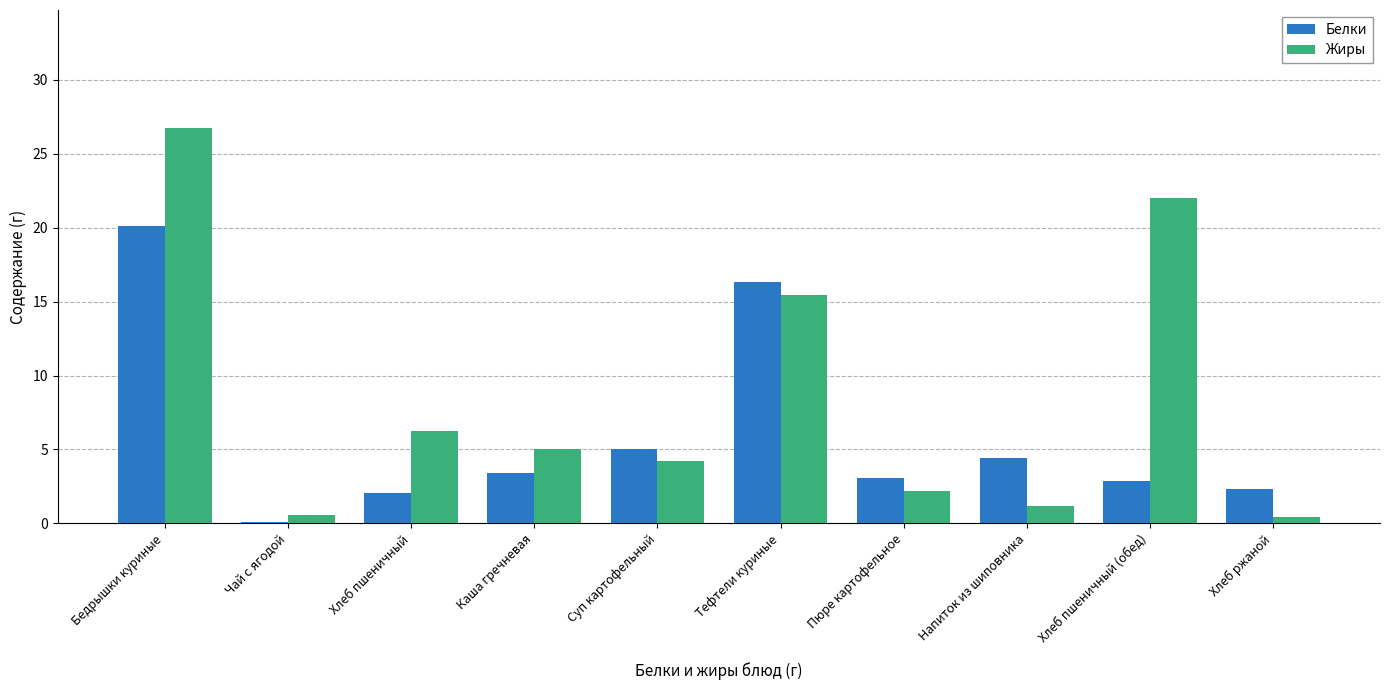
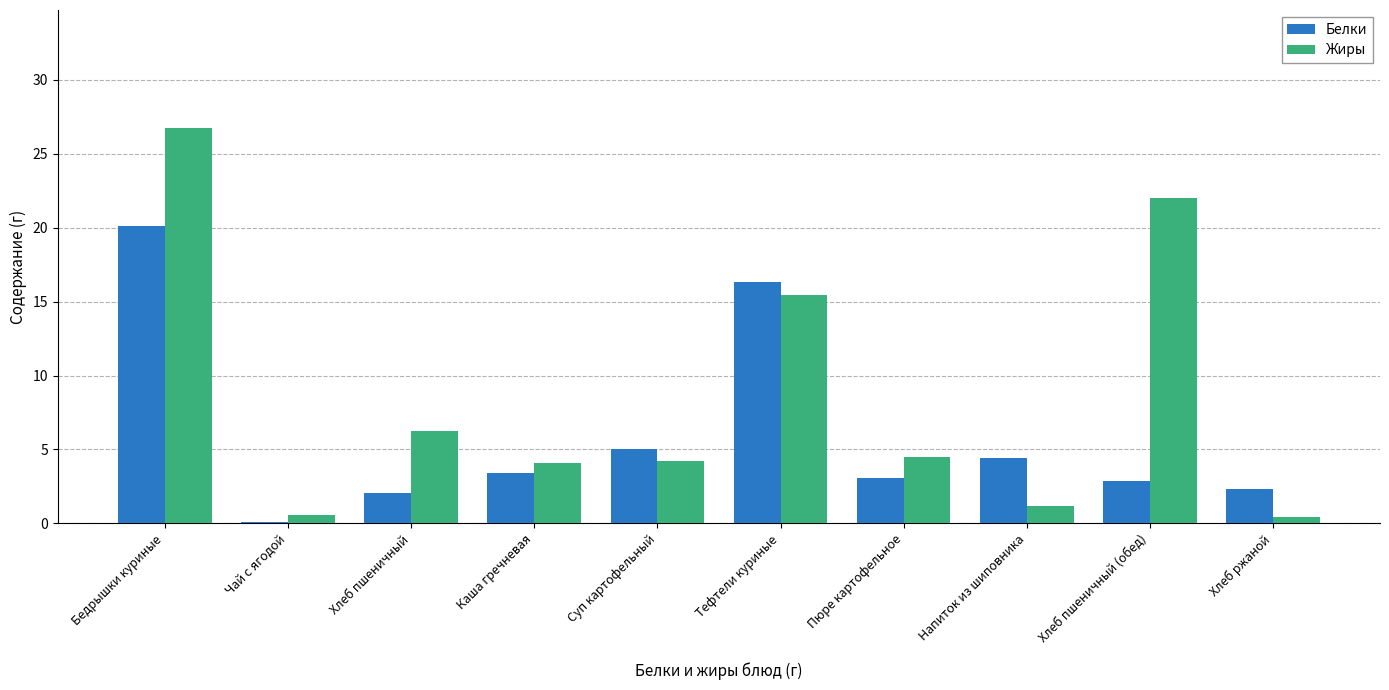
Жиры, Каша гречневая: 5.0 -> 4.1
Жиры, Пюре картофельное: 2.2 -> 4.5
